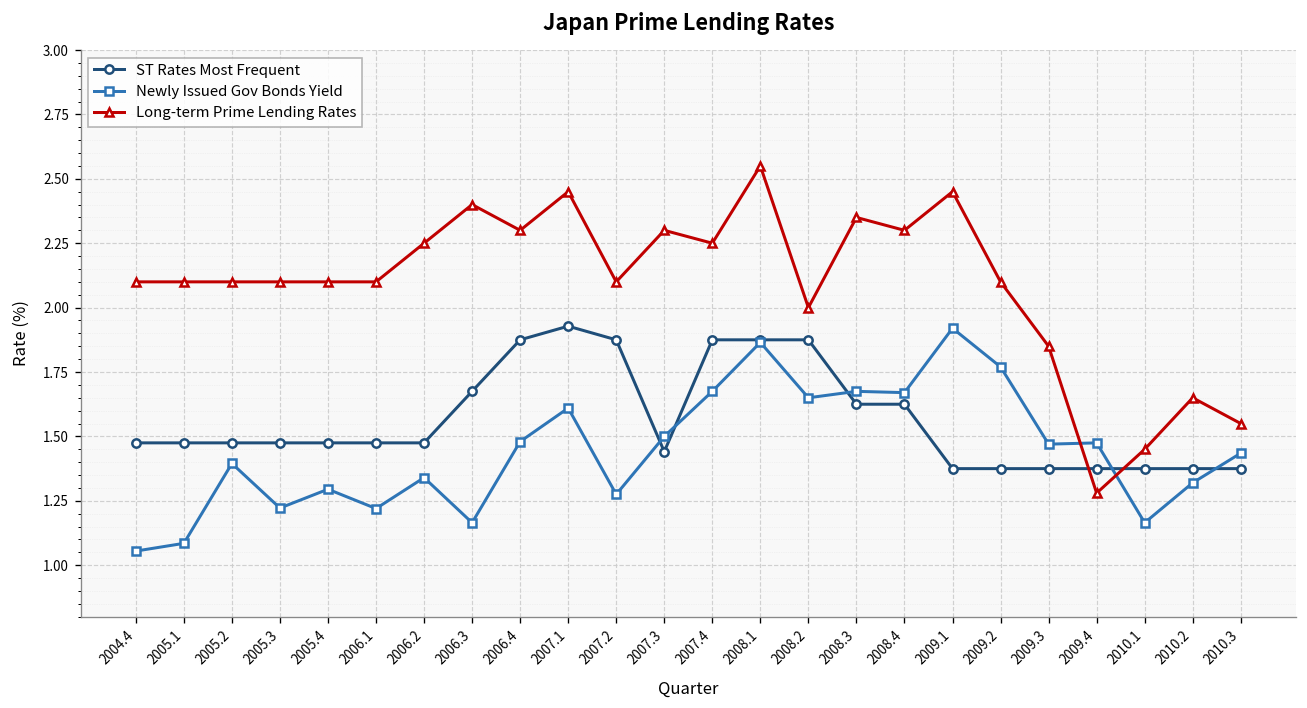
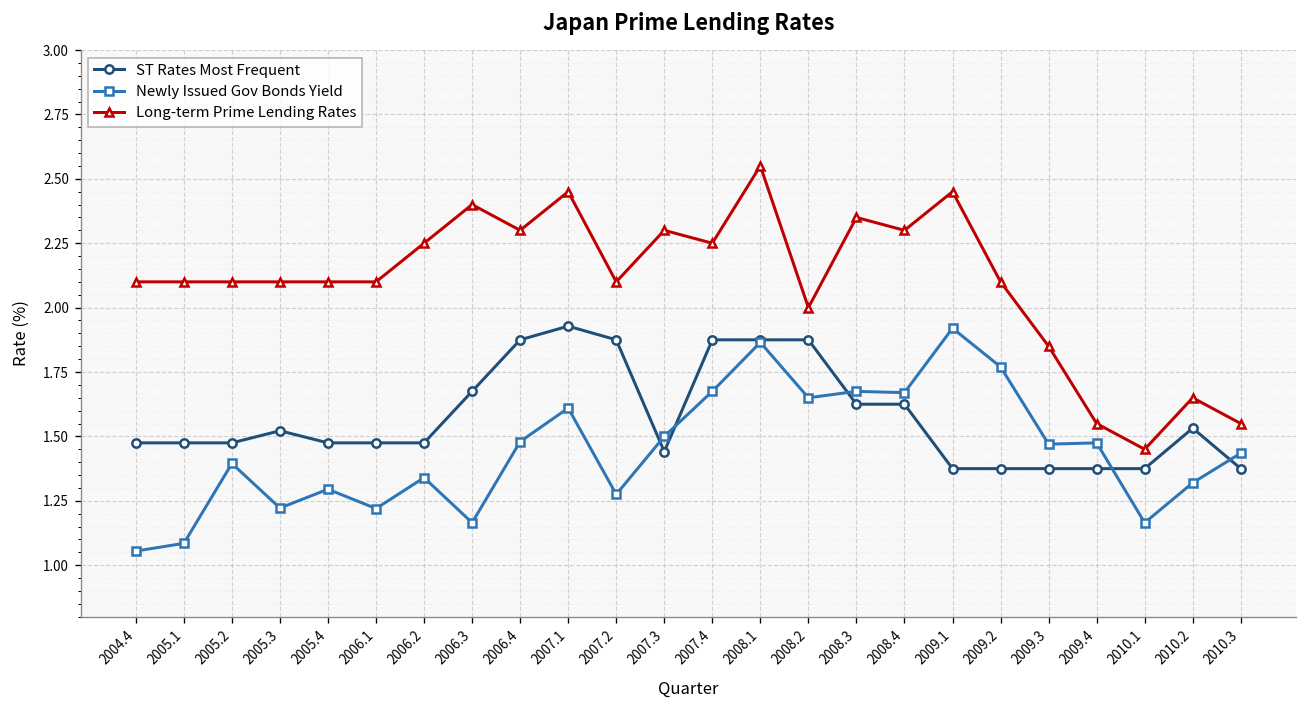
ST Rates Most Frequent, 2005.3: 1.48 -> 1.52
Long-term Prime Lending Rates, 2009.4: 1.28 -> 1.55
ST Rates Most Frequent, 2010.2: 1.38 -> 1.53
